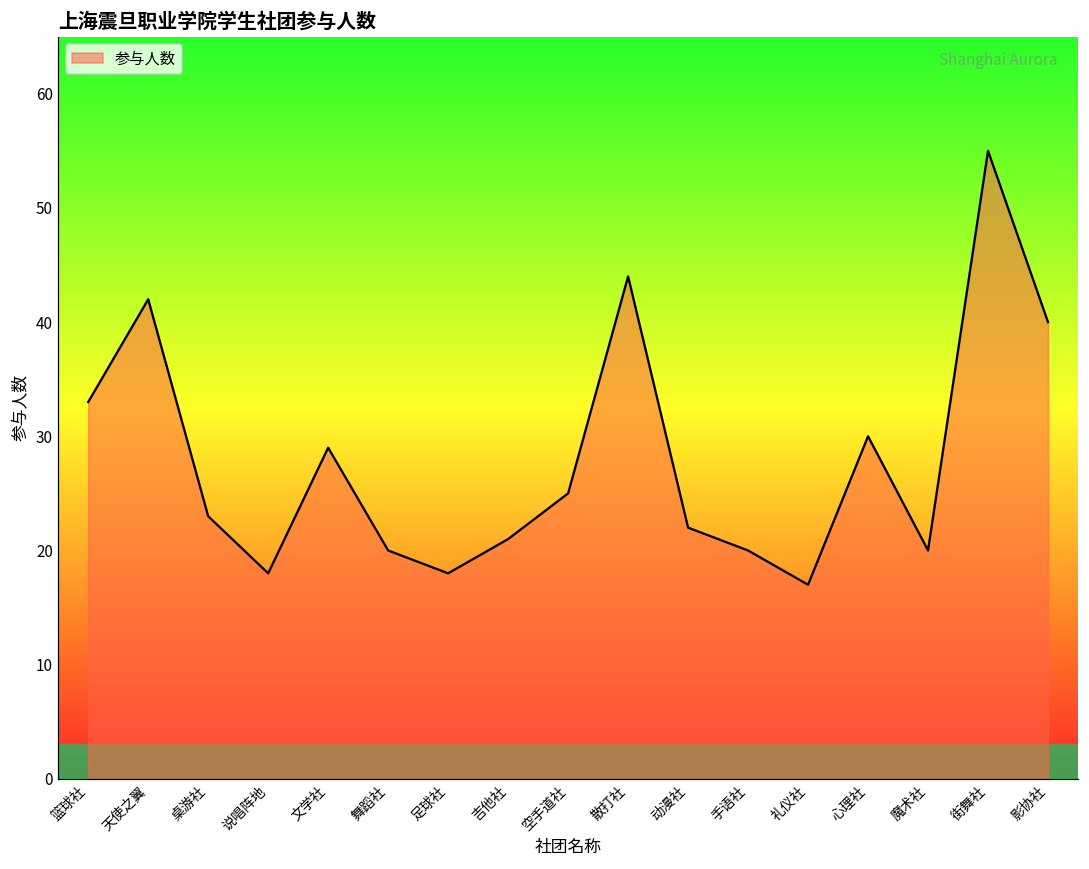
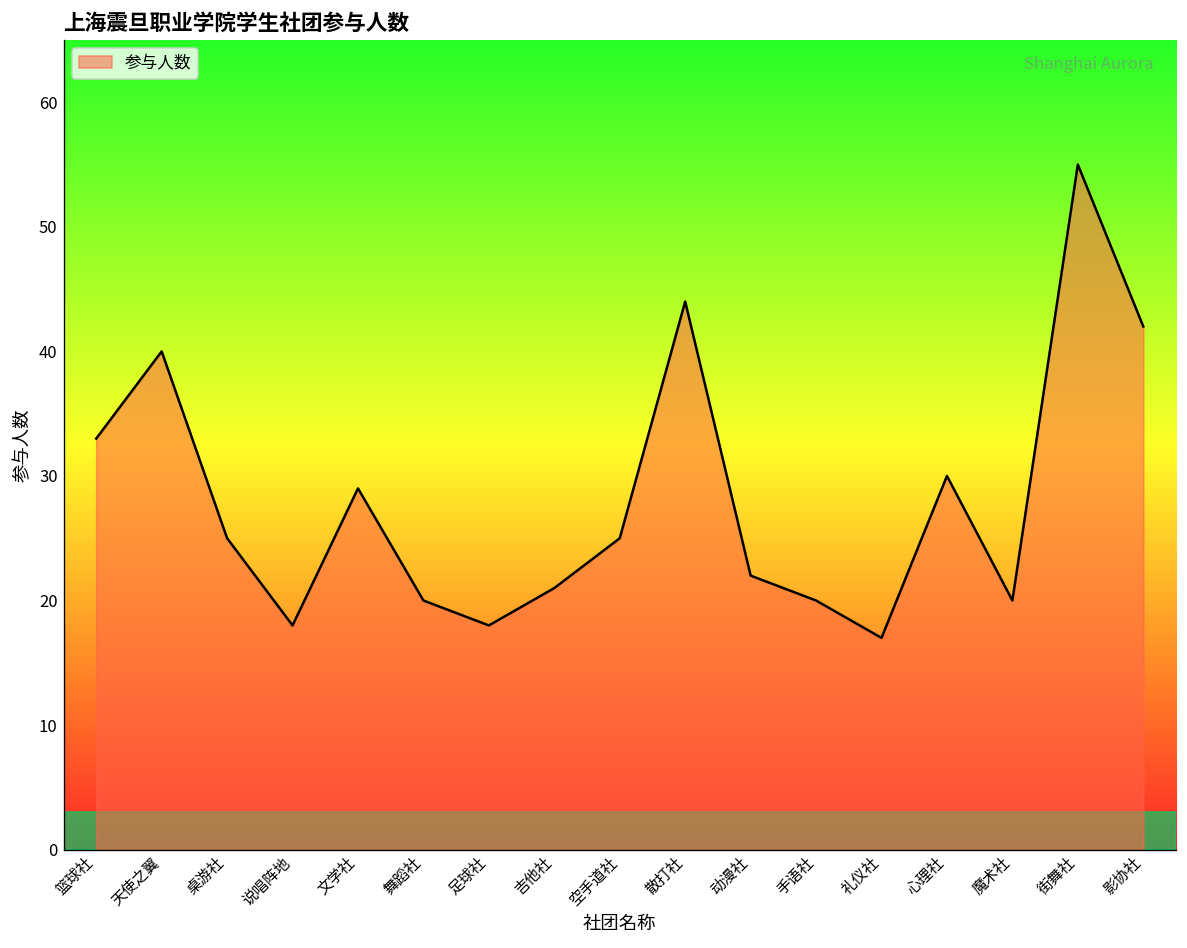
天使之翼: 42 -> 40
桌游社: 23 -> 25
影协社: 40 -> 42
